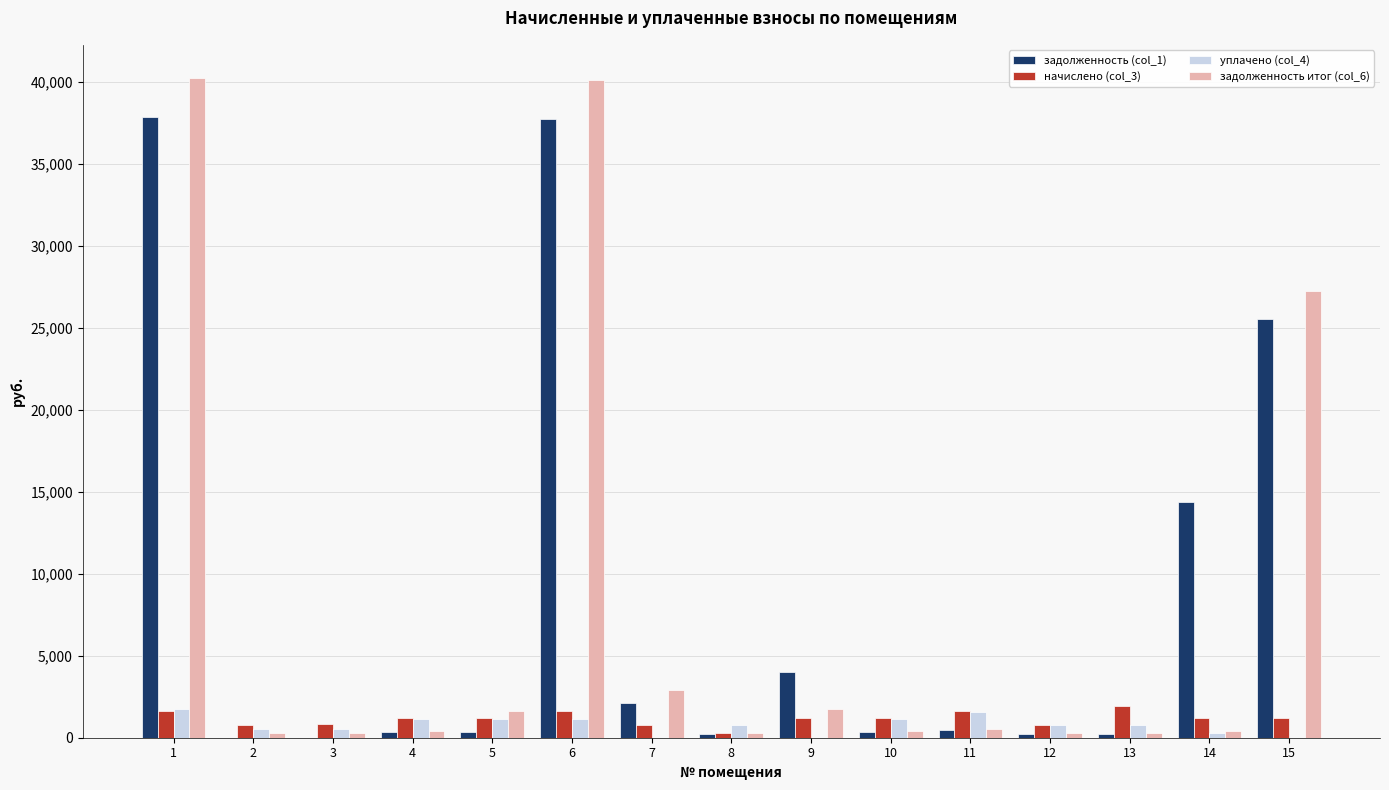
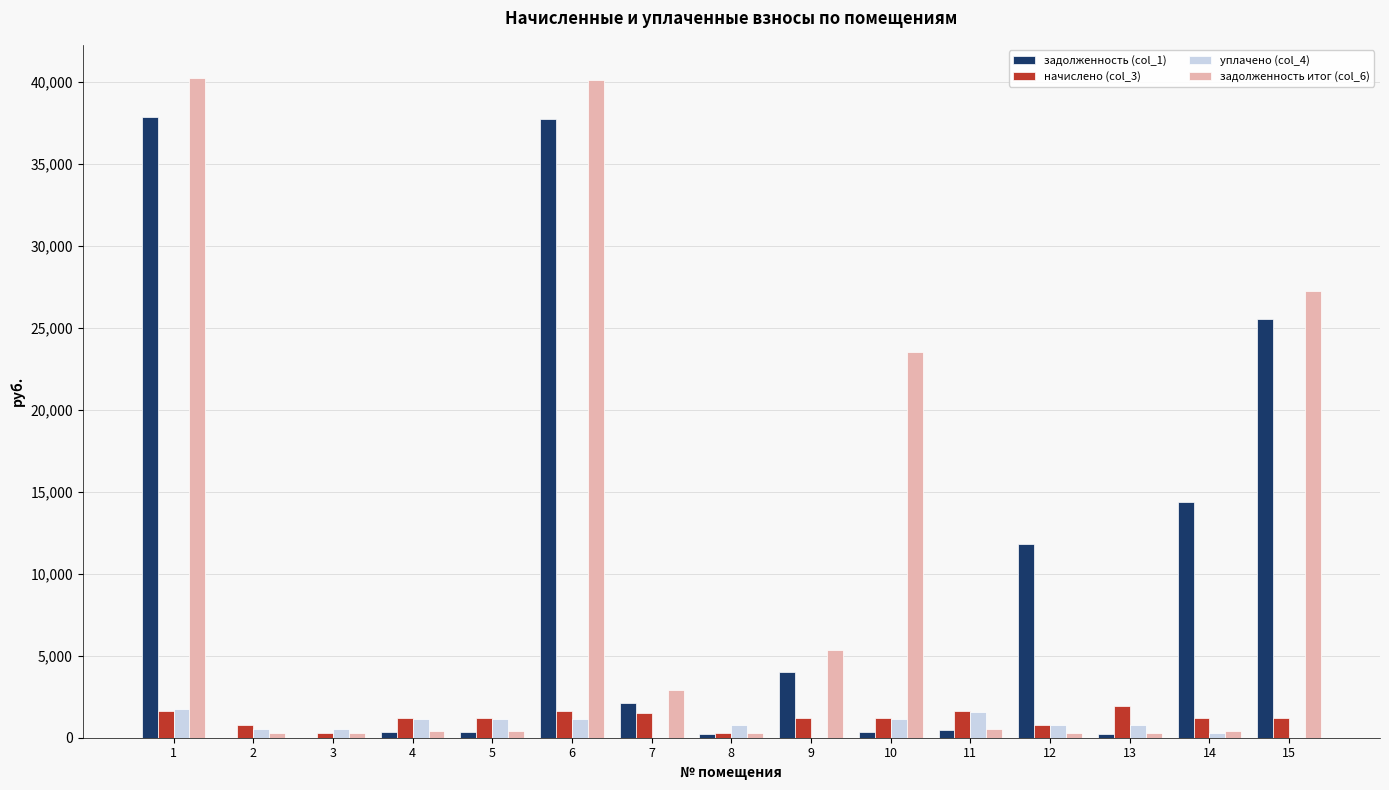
начислено (col_3), 3: 800 -> 300
задолженность итог (col_6), 5: 1,600 -> 400
начислено (col_3), 7: 800 -> 1,500
задолженность итог (col_6), 9: 1,800 -> 5,300
задолженность итог (col_6), 10: 400 -> 23,500
задолженность (col_1), 12: 200 -> 11,800
